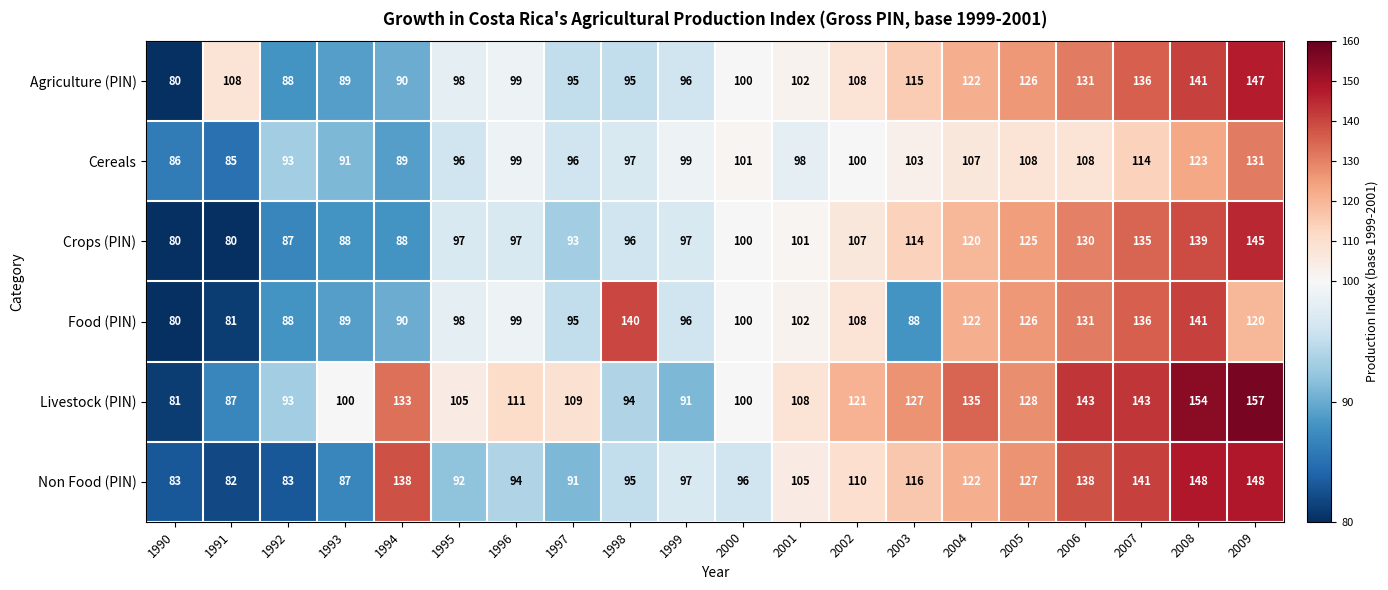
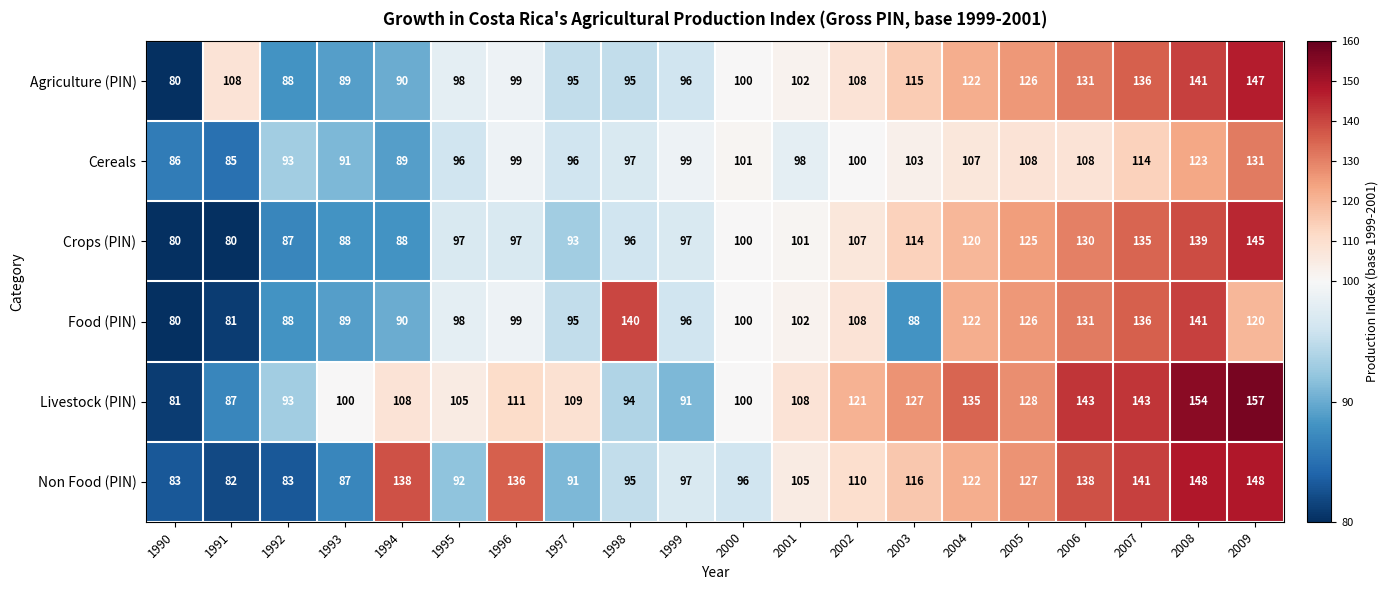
Livestock (PIN), 1994: 133 -> 108
Non Food (PIN), 1996: 94 -> 136
